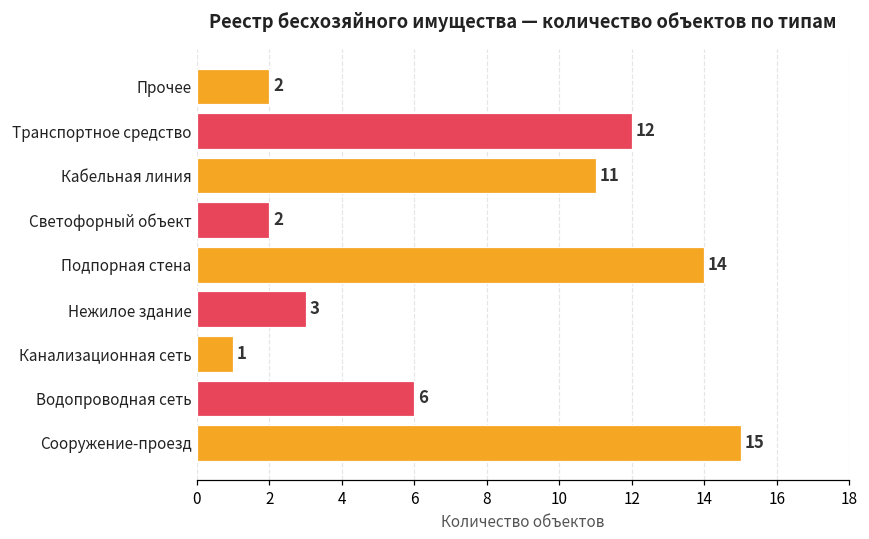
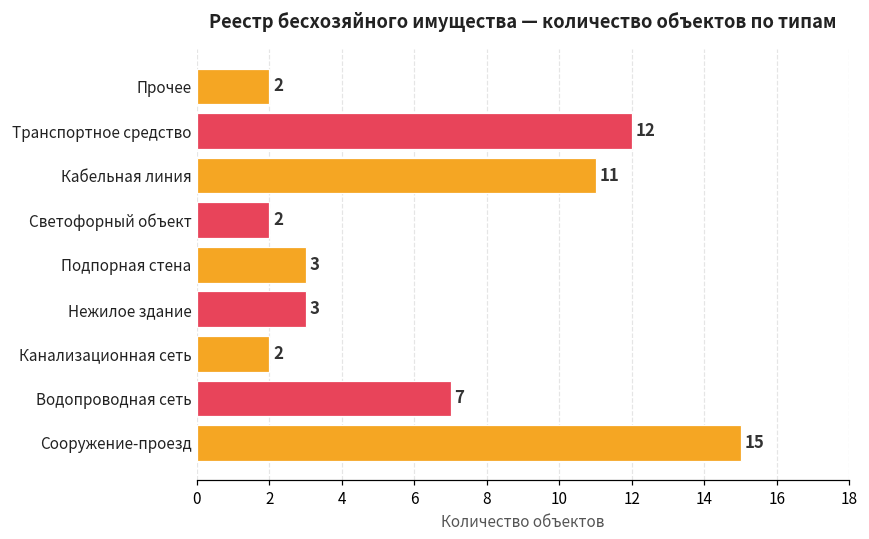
Подпорная стена: 14 -> 3
Канализационная сеть: 1 -> 2
Водопроводная сеть: 6 -> 7
